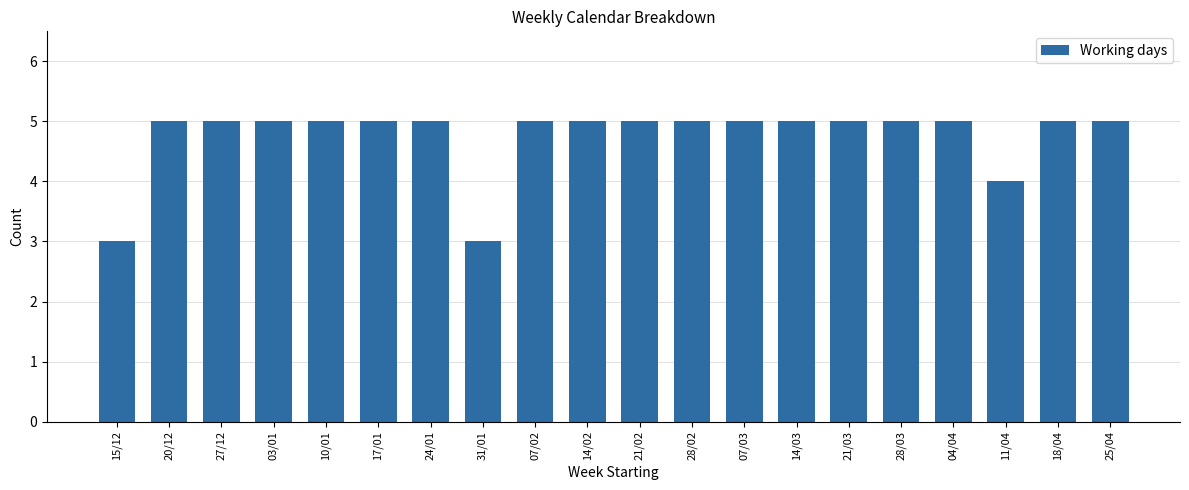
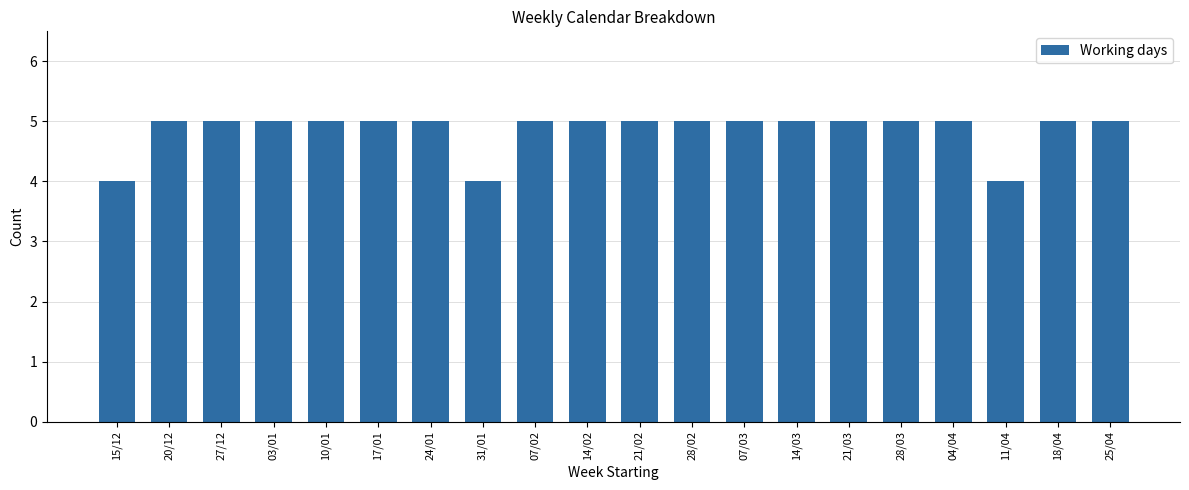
15/12: 3 -> 4
31/01: 3 -> 4
